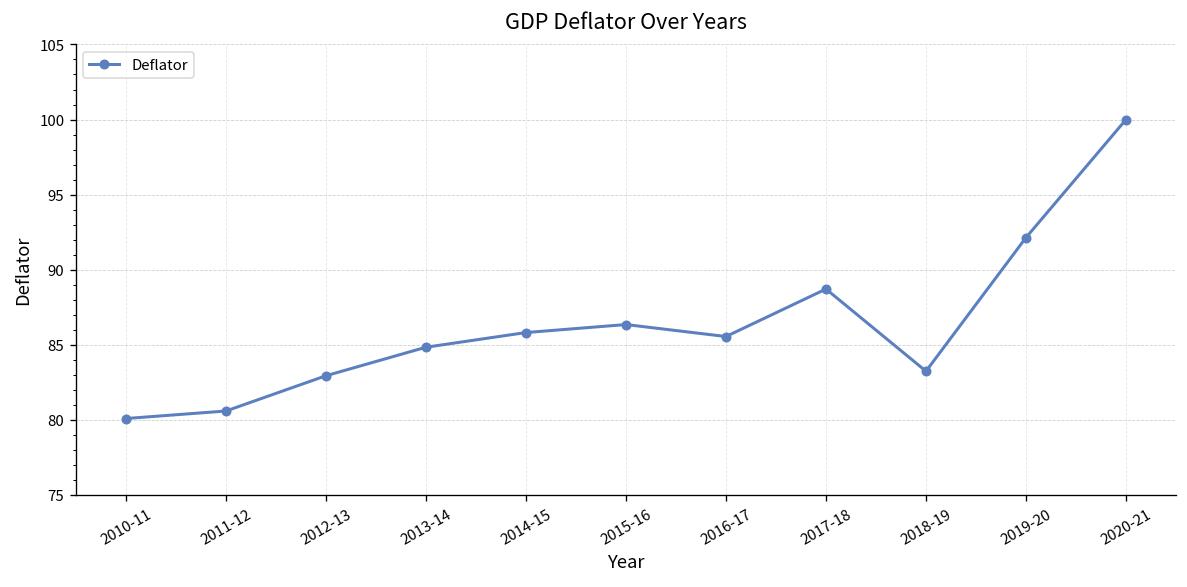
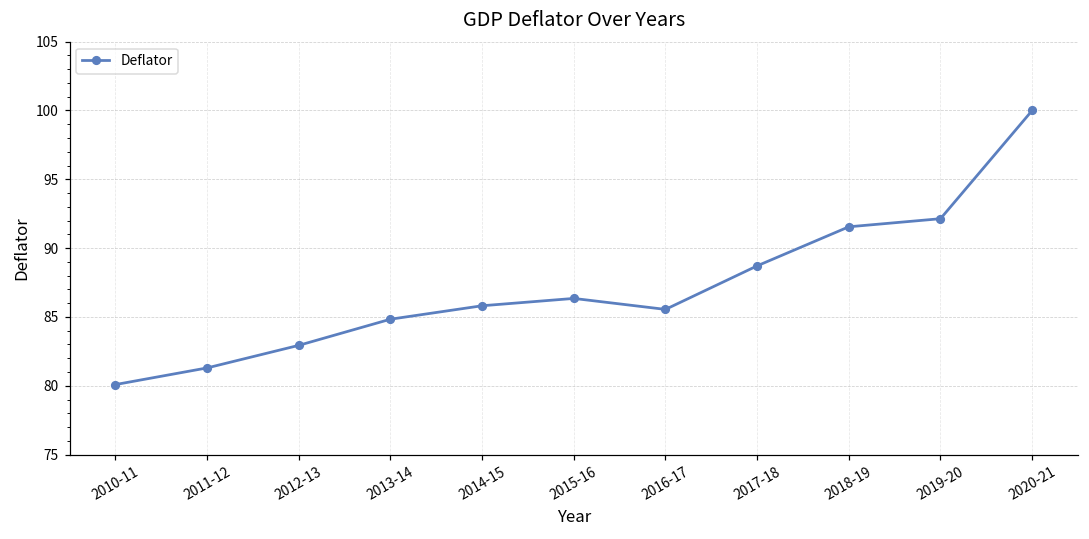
2011-12: 80.6 -> 81.3
2018-19: 83.2 -> 91.6
